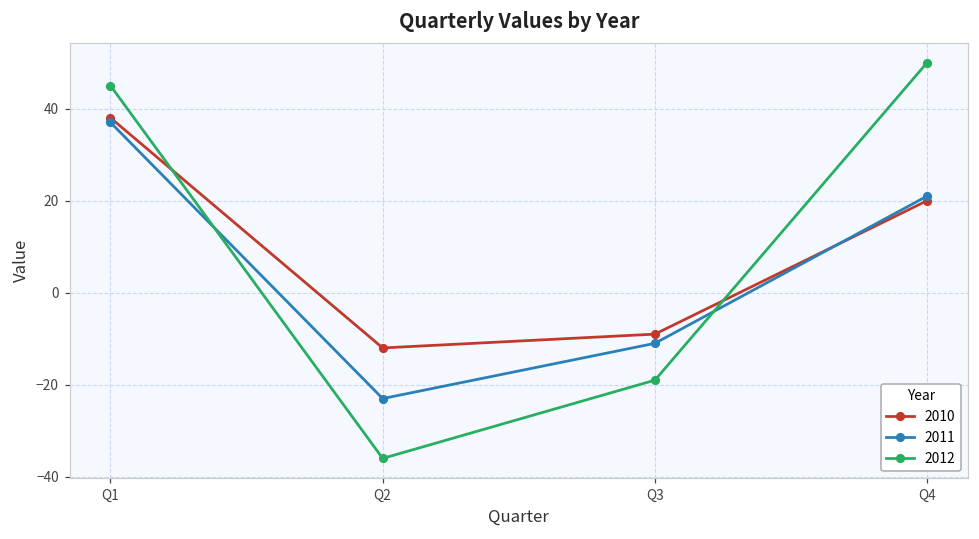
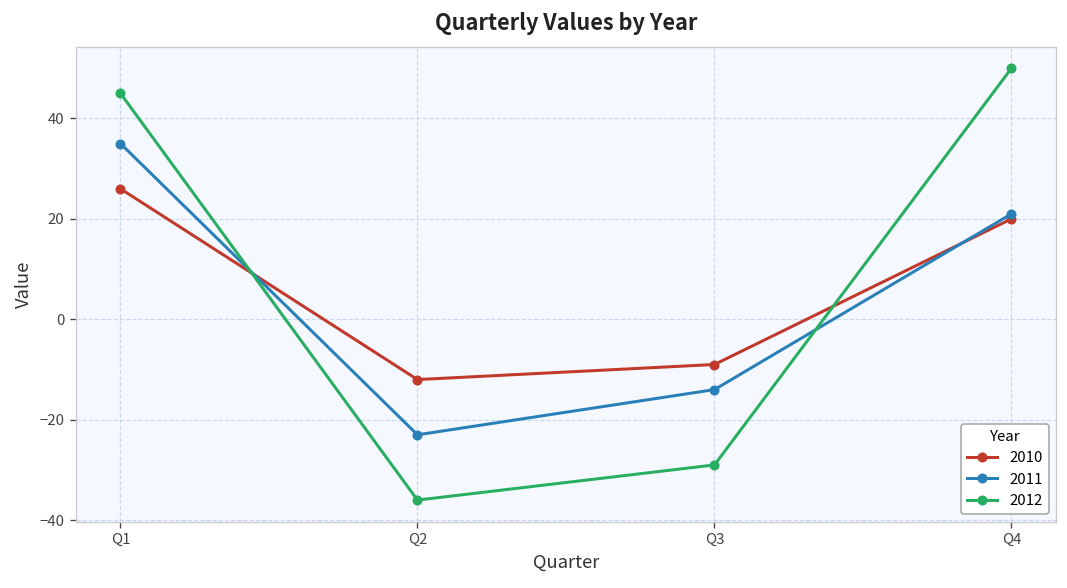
2010, Q1: 38 -> 26
2011, Q1: 37 -> 35
2011, Q3: -11 -> -14
2012, Q3: -19 -> -29
